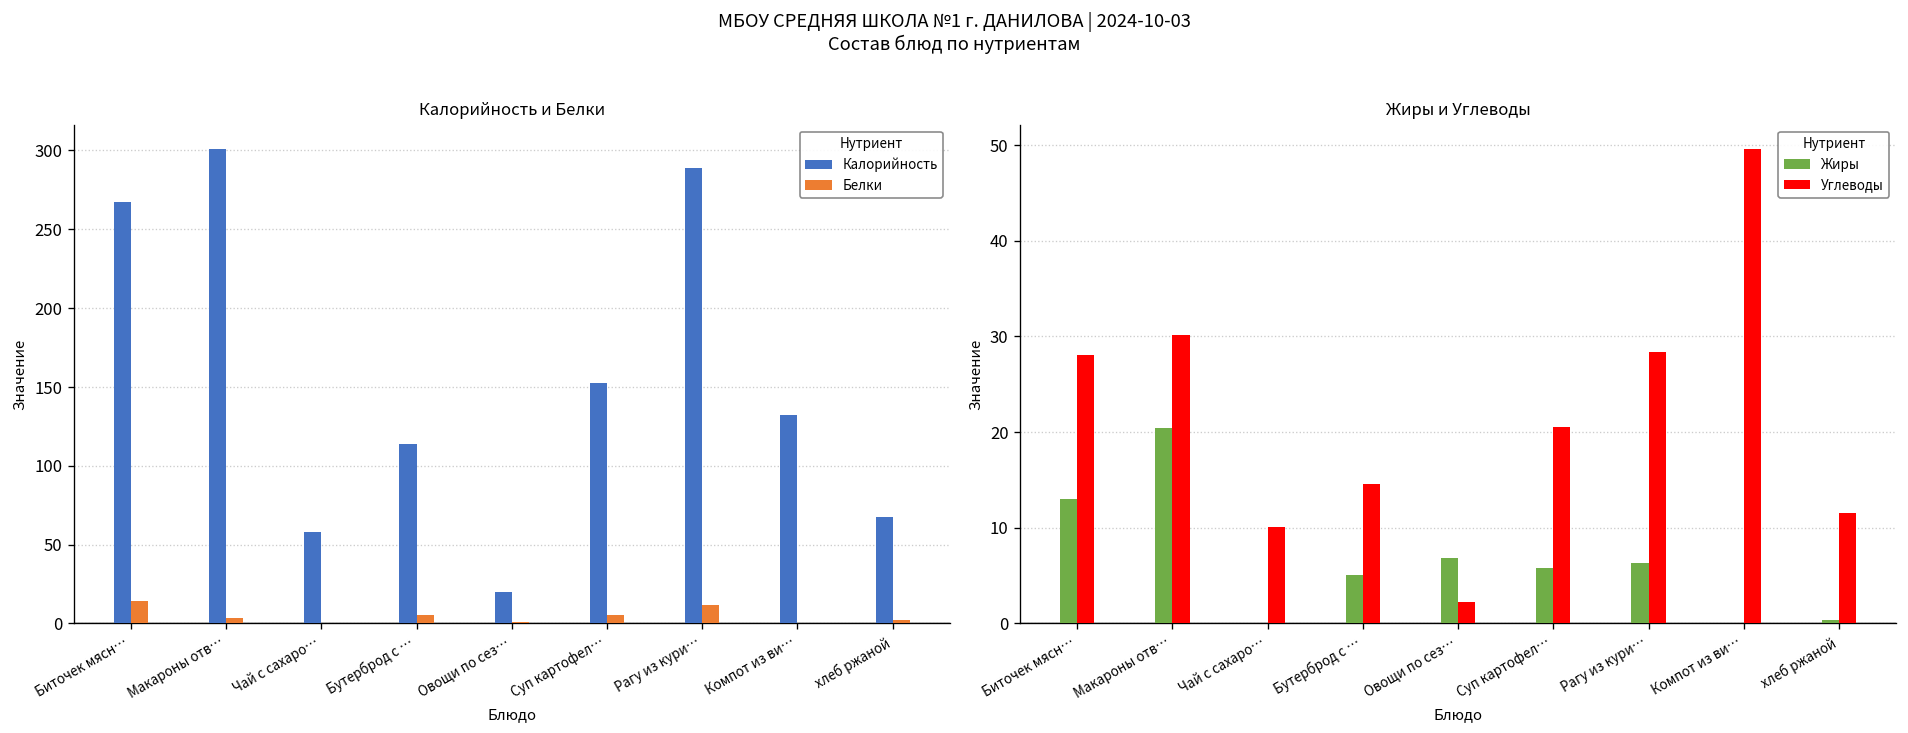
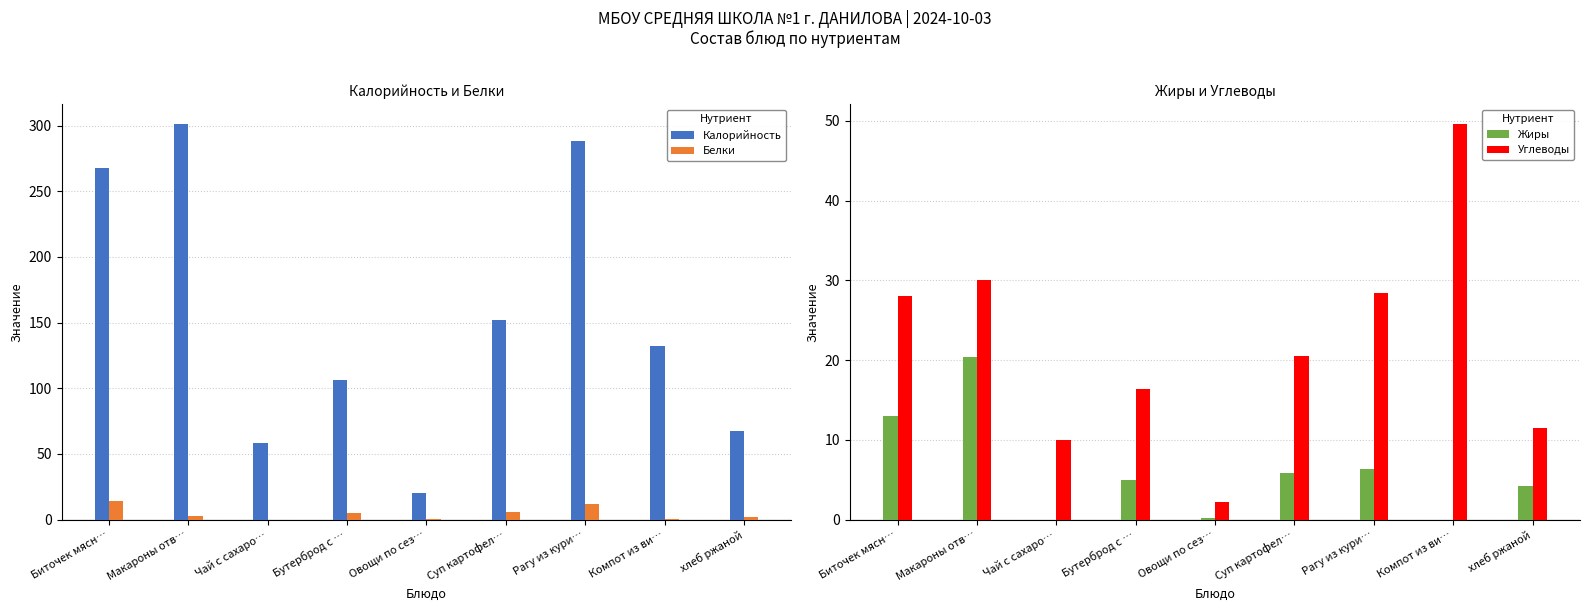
Калорийность и Белки, Калорийность, Бутерброд с …: 114 -> 106
Жиры и Углеводы, Углеводы, Бутерброд с …: 15 -> 16
Жиры и Углеводы, Жиры, Овощи по сез…: 7 -> 0
Жиры и Углеводы, Жиры, хлеб ржаной: 0 -> 4
